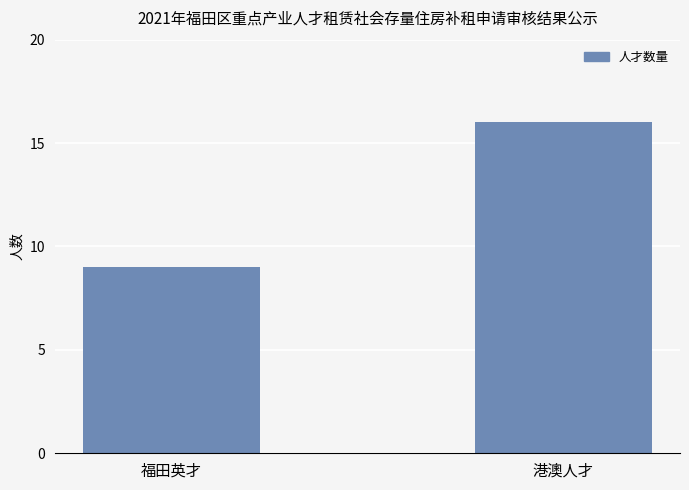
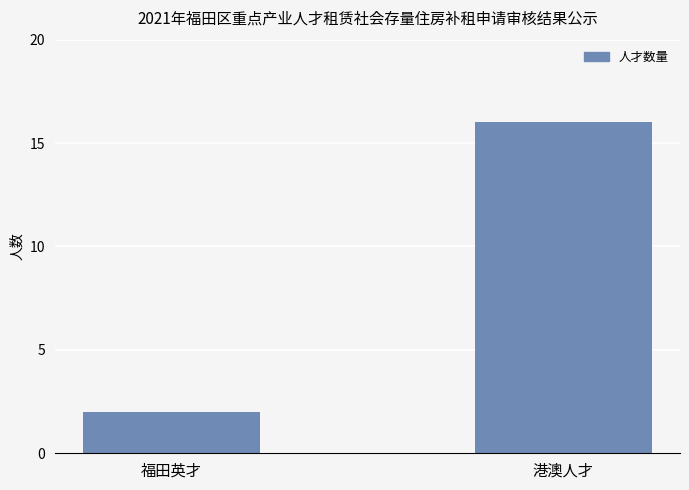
福田英才: 9 -> 2
